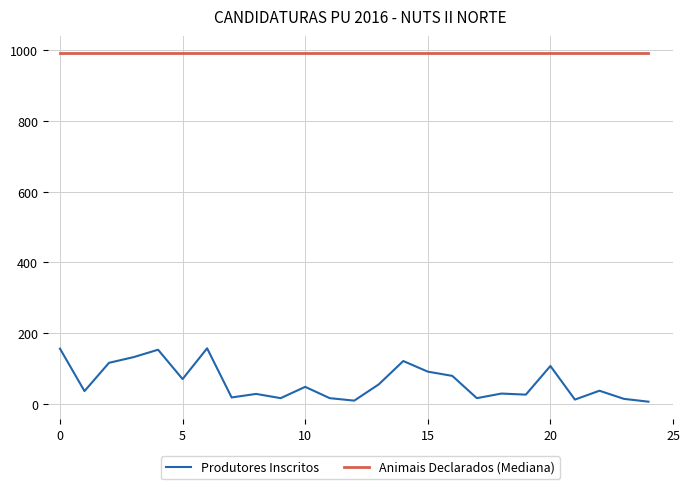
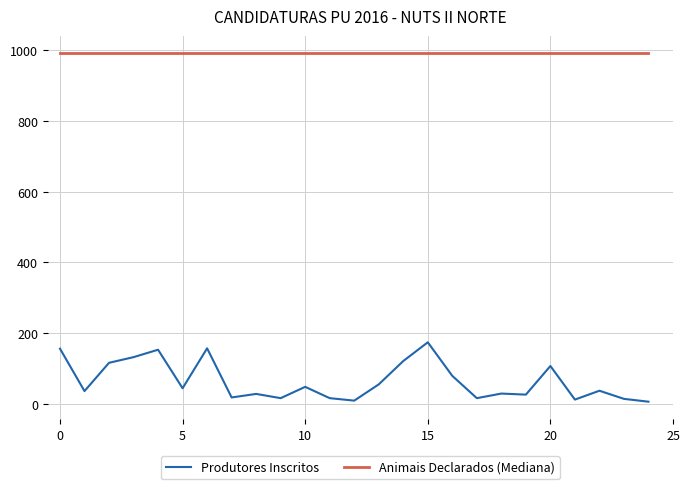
Produtores Inscritos, 5: 70 -> 40
Produtores Inscritos, 15: 90 -> 170
